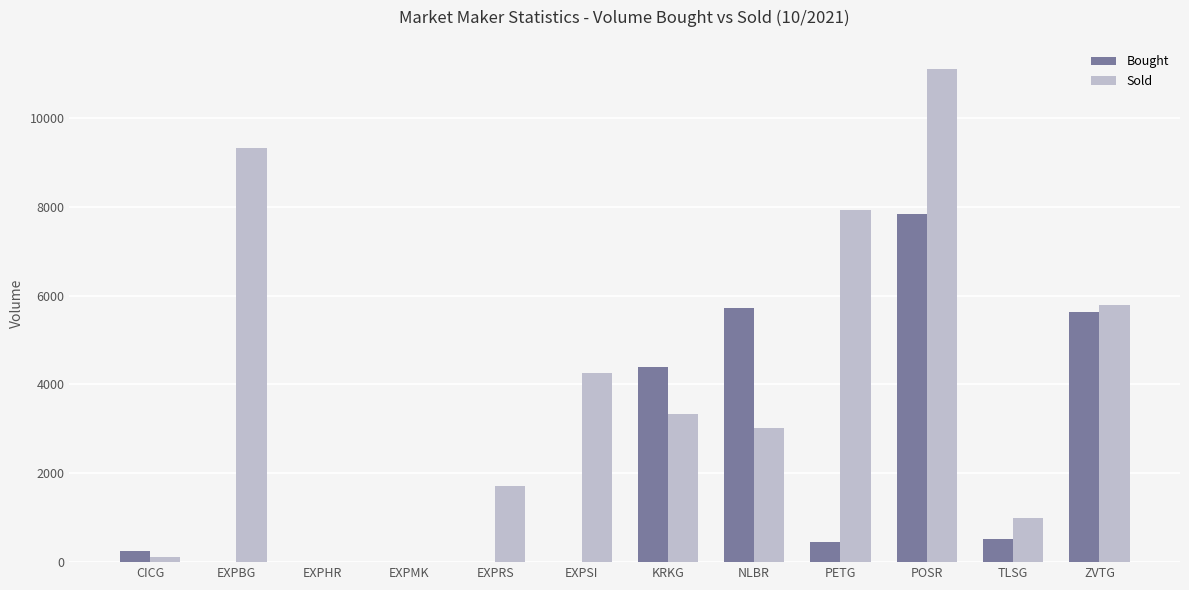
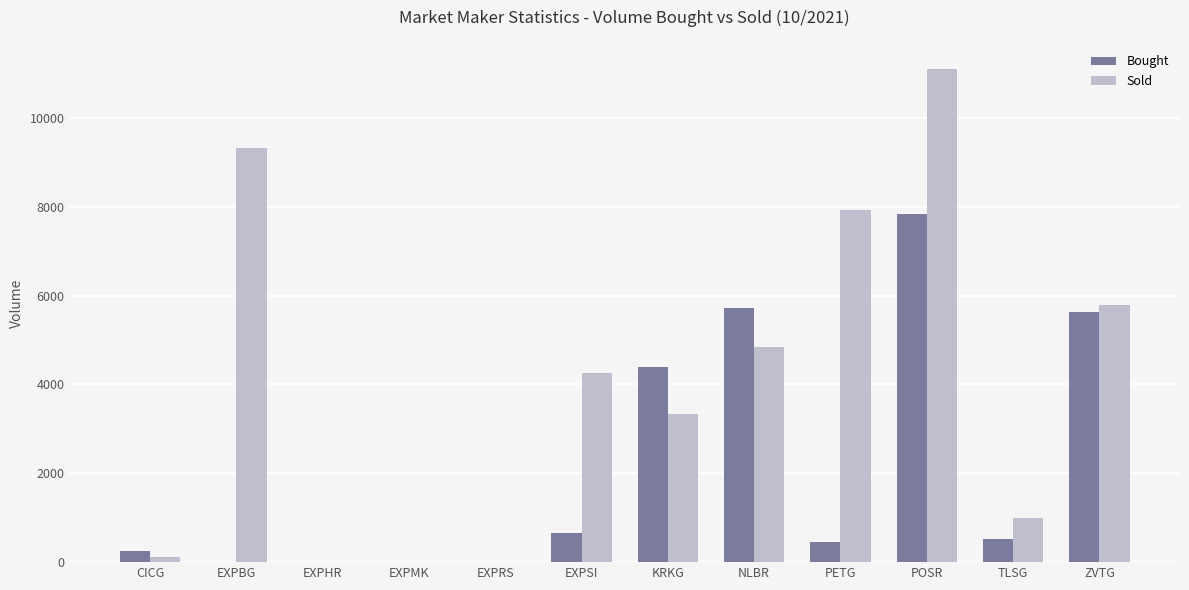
Sold, EXPRS: 1700 -> 0
Bought, EXPSI: 0 -> 700
Sold, NLBR: 3000 -> 4800
